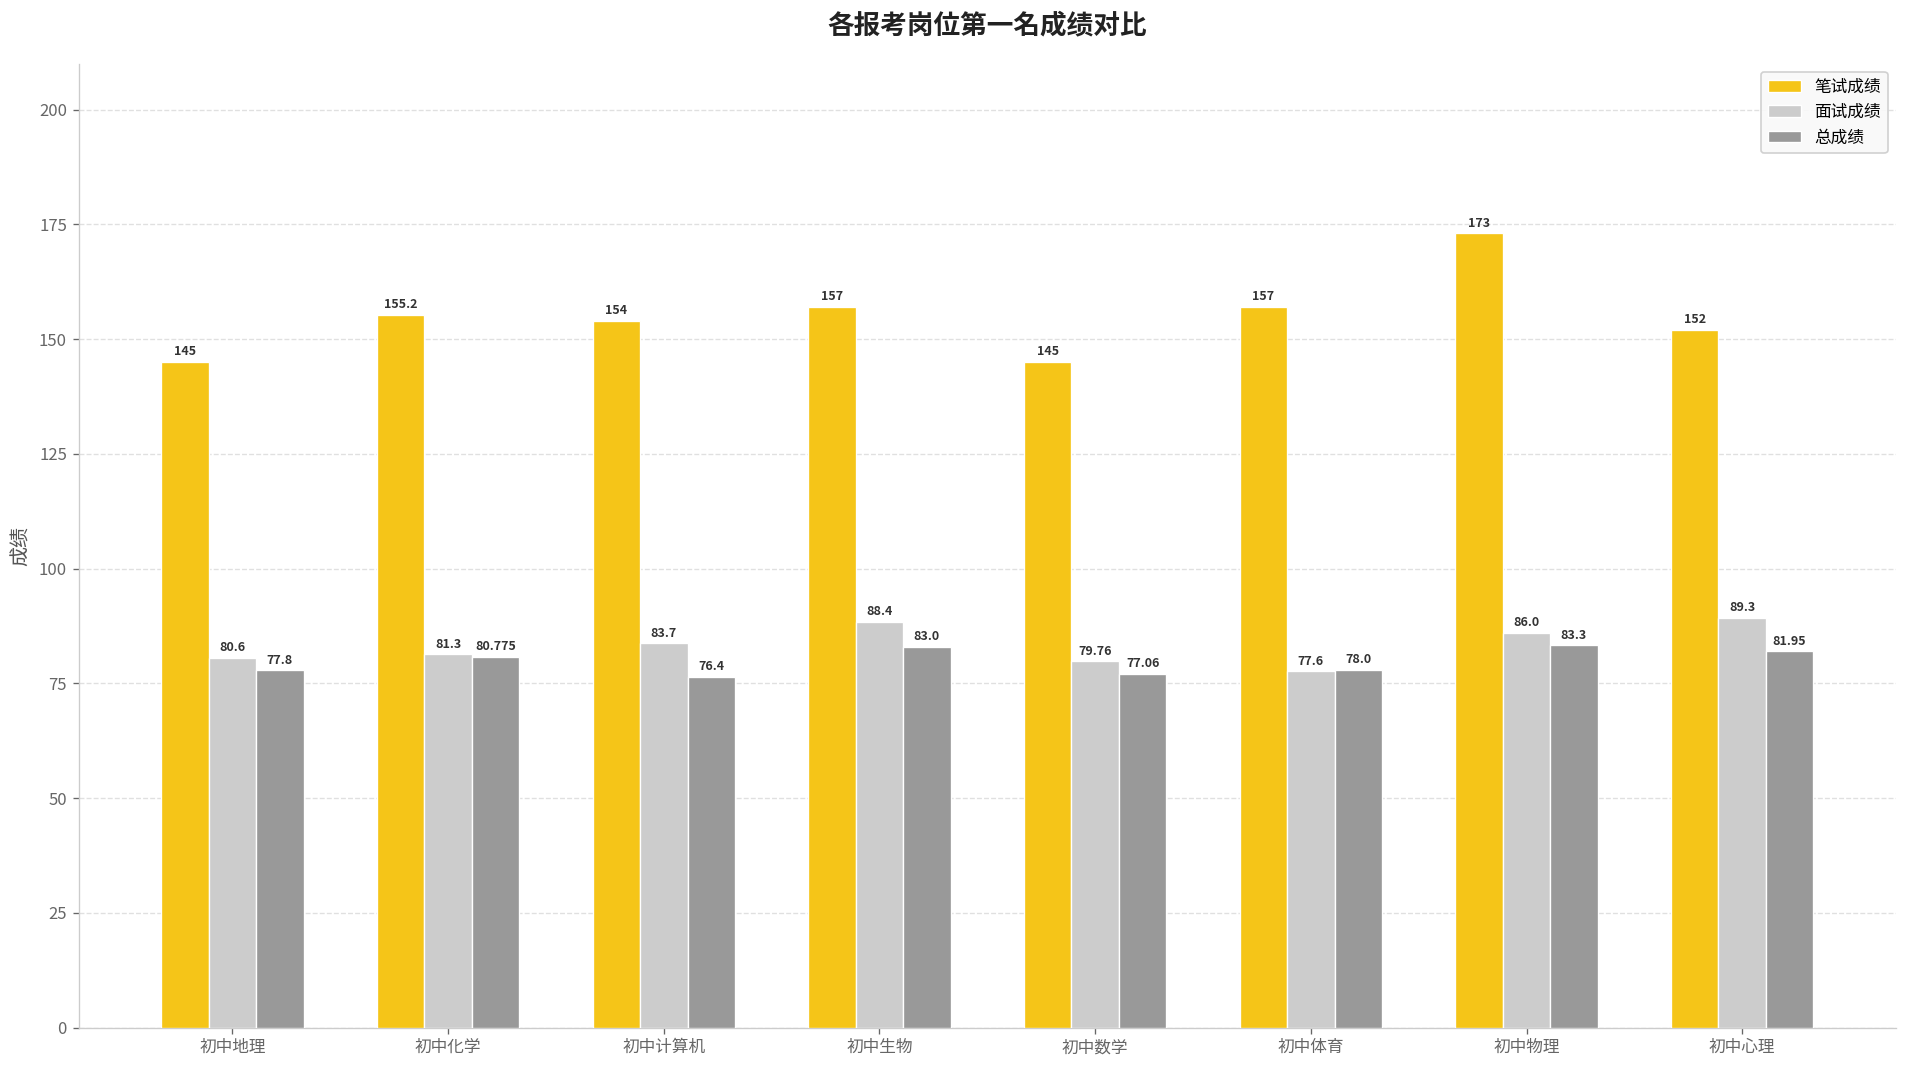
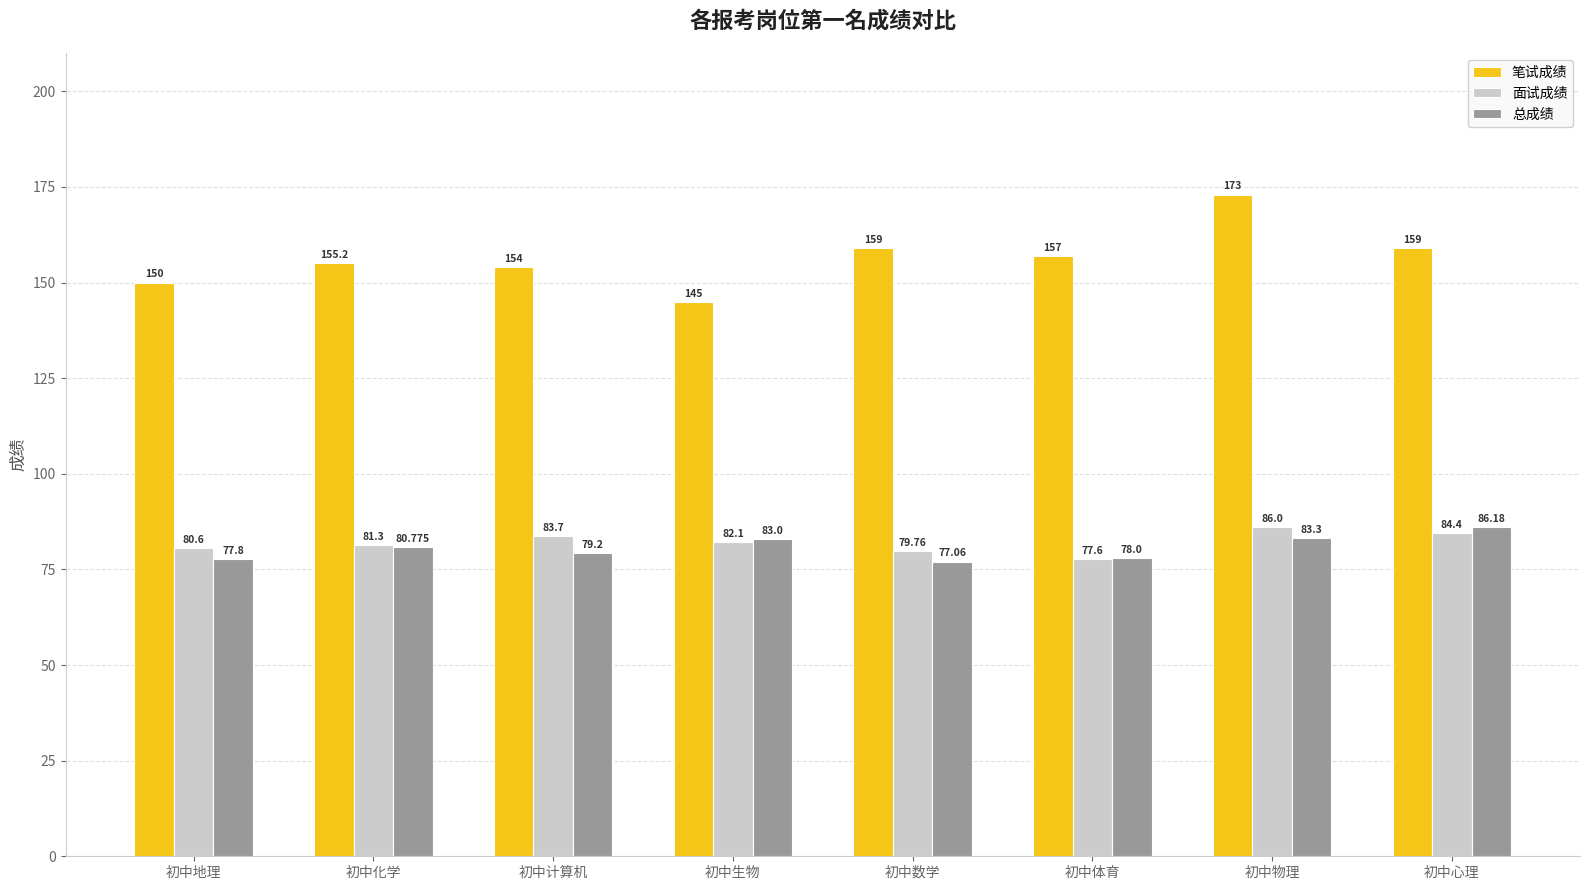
笔试成绩, 初中地理: 145 -> 150
总成绩, 初中计算机: 76.4 -> 79.2
笔试成绩, 初中生物: 157 -> 145
面试成绩, 初中生物: 88.4 -> 82.1
笔试成绩, 初中数学: 145 -> 159
笔试成绩, 初中心理: 152 -> 159
面试成绩, 初中心理: 89.3 -> 84.4
总成绩, 初中心理: 81.95 -> 86.18
